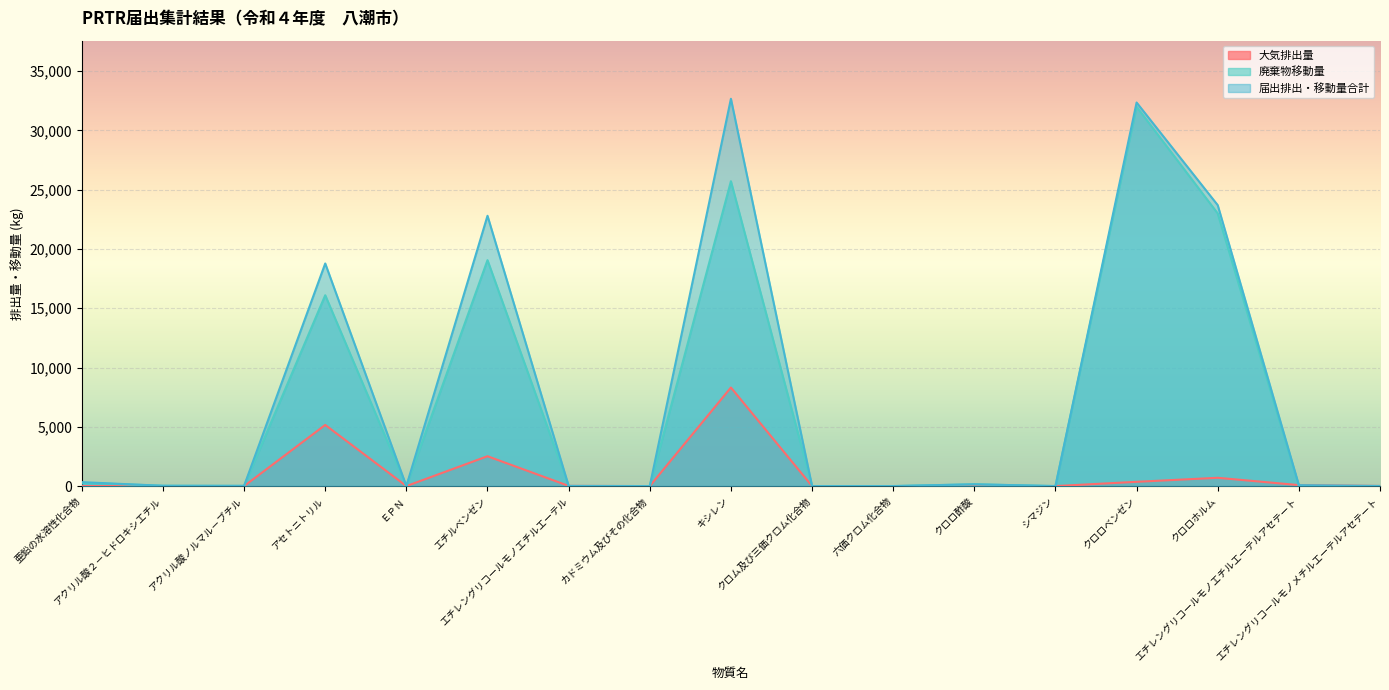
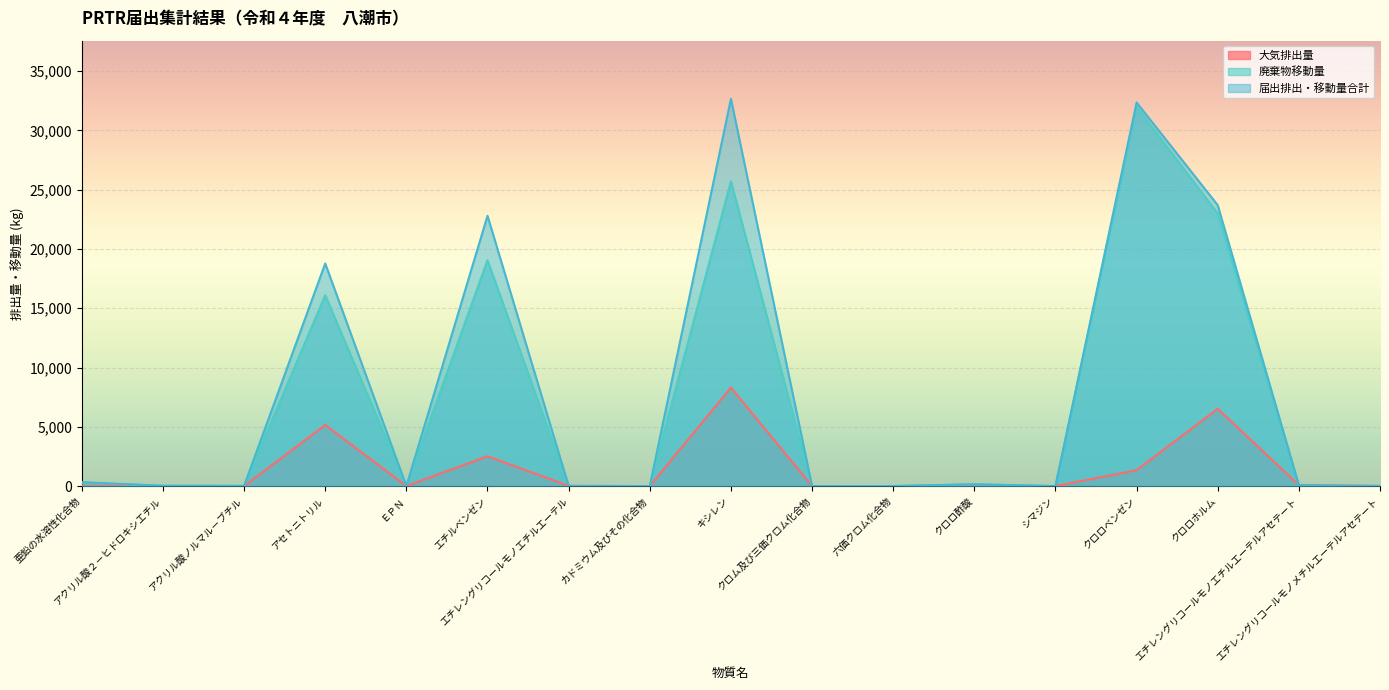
大気排出量, クロロベンゼン: 400 -> 1,300
大気排出量, クロロホルム: 700 -> 6,500
